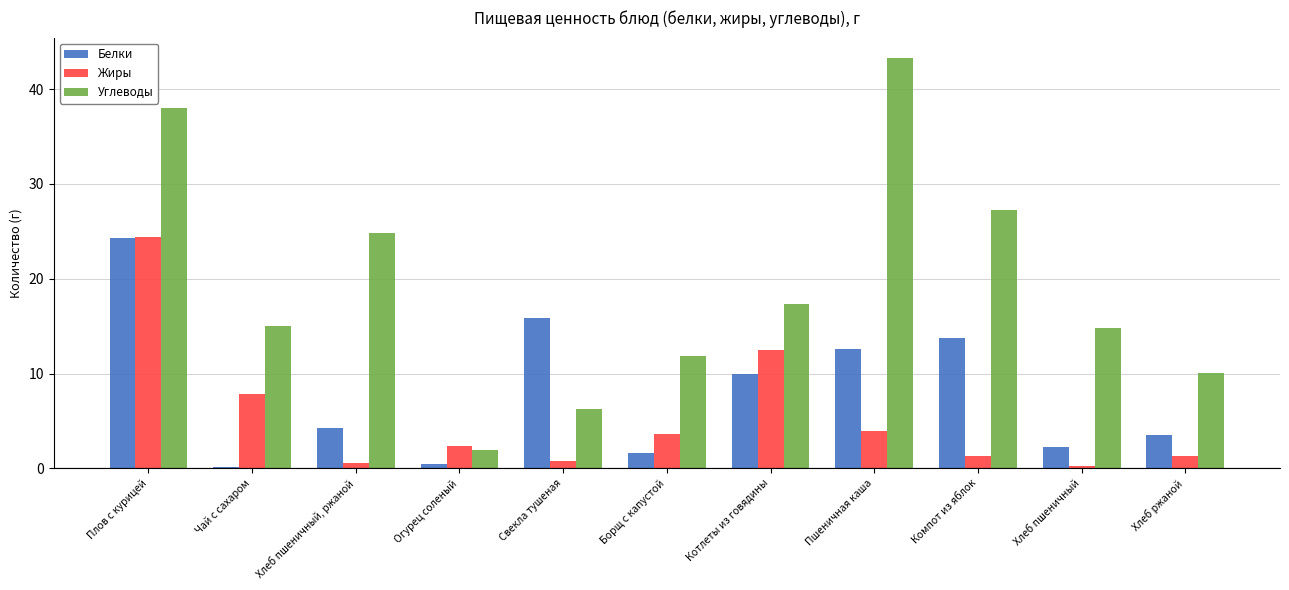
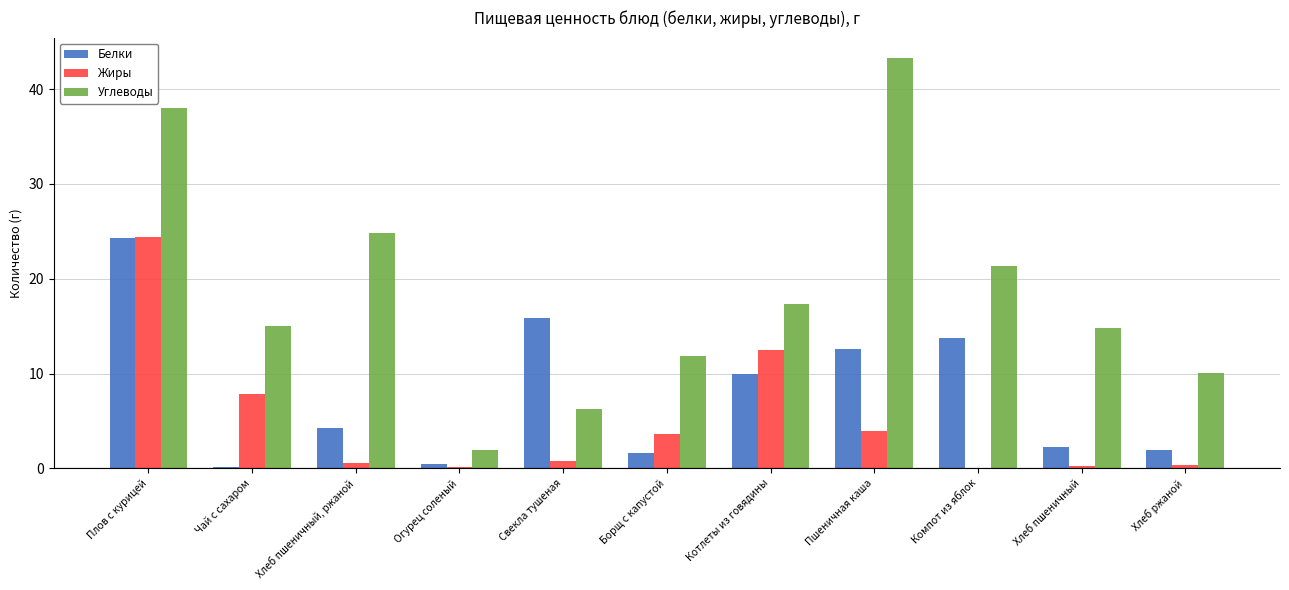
Жиры, Огурец соленый: 2 -> 0
Жиры, Компот из яблок: 1 -> 0
Углеводы, Компот из яблок: 27 -> 21
Белки, Хлеб ржаной: 4 -> 2
Жиры, Хлеб ржаной: 1 -> 0
